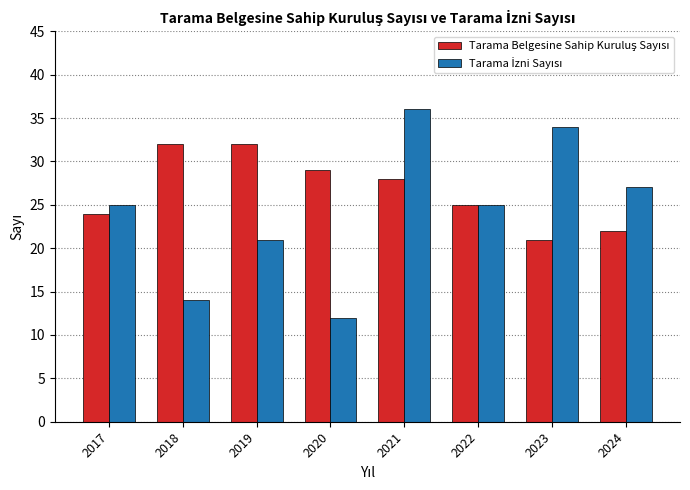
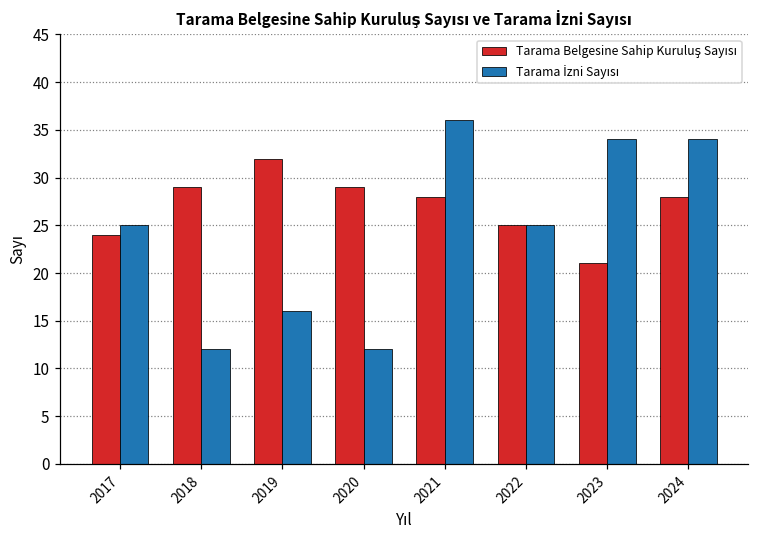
Tarama Belgesine Sahip Kuruluş Sayısı, 2018: 32 -> 29
Tarama İzni Sayısı, 2018: 14 -> 12
Tarama İzni Sayısı, 2019: 21 -> 16
Tarama Belgesine Sahip Kuruluş Sayısı, 2024: 22 -> 28
Tarama İzni Sayısı, 2024: 27 -> 34
